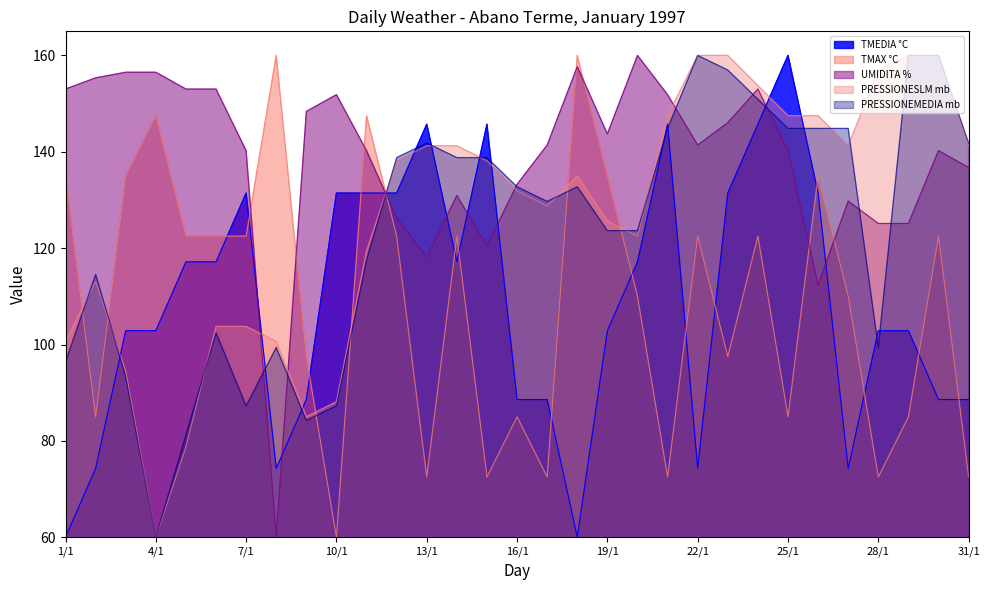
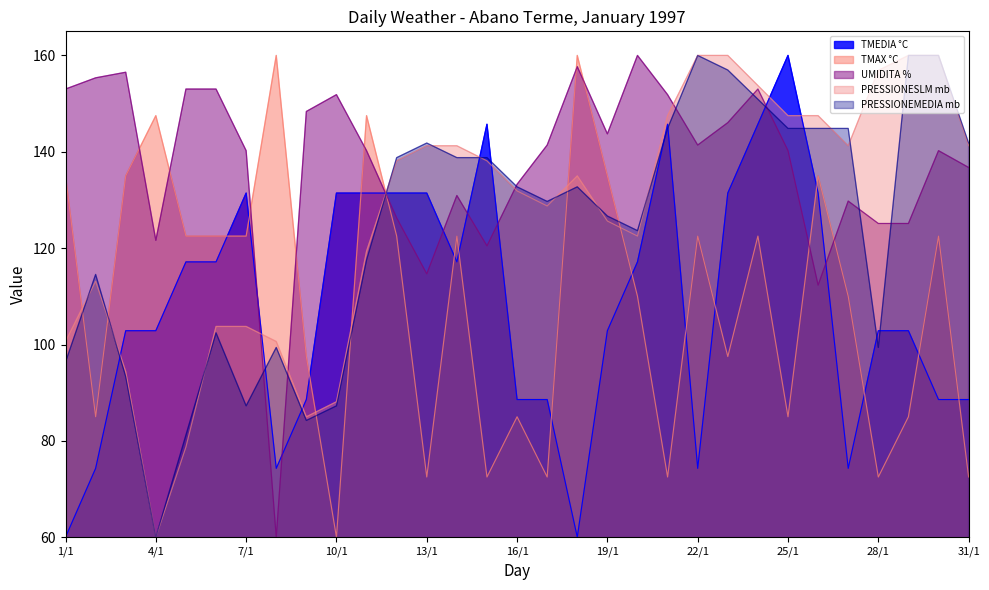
UMIDITA %, 4/1: 157 -> 122
TMEDIA °C, 13/1: 146 -> 131
UMIDITA %, 13/1: 118 -> 115
PRESSIONEMEDIA mb, 19/1: 124 -> 127
